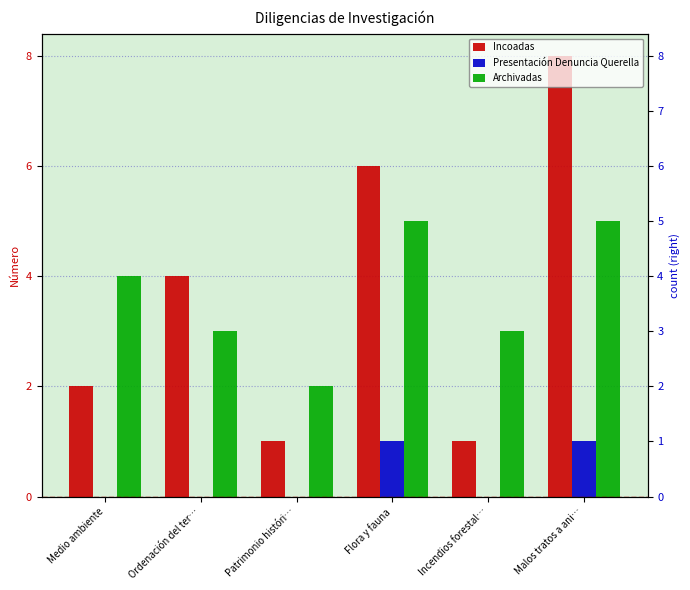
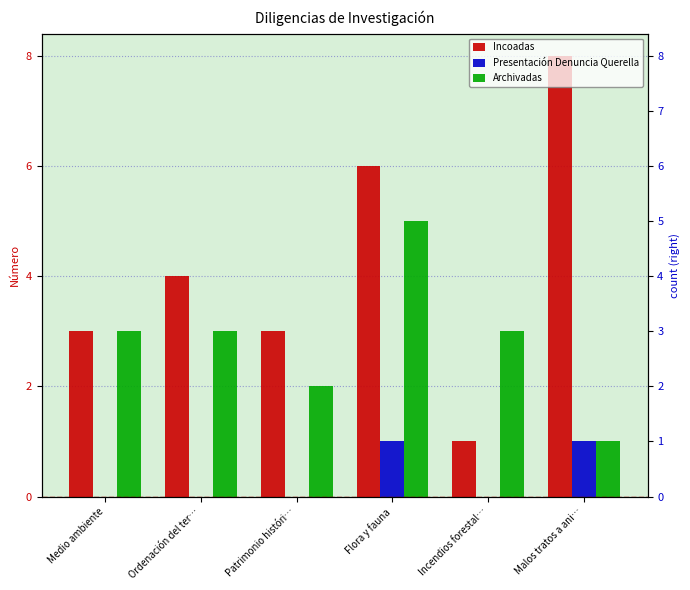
Incoadas, Medio ambiente: 2 -> 3
Archivadas, Medio ambiente: 4 -> 3
Incoadas, Patrimonio históri…: 1 -> 3
Archivadas, Malos tratos a ani…: 5 -> 1
